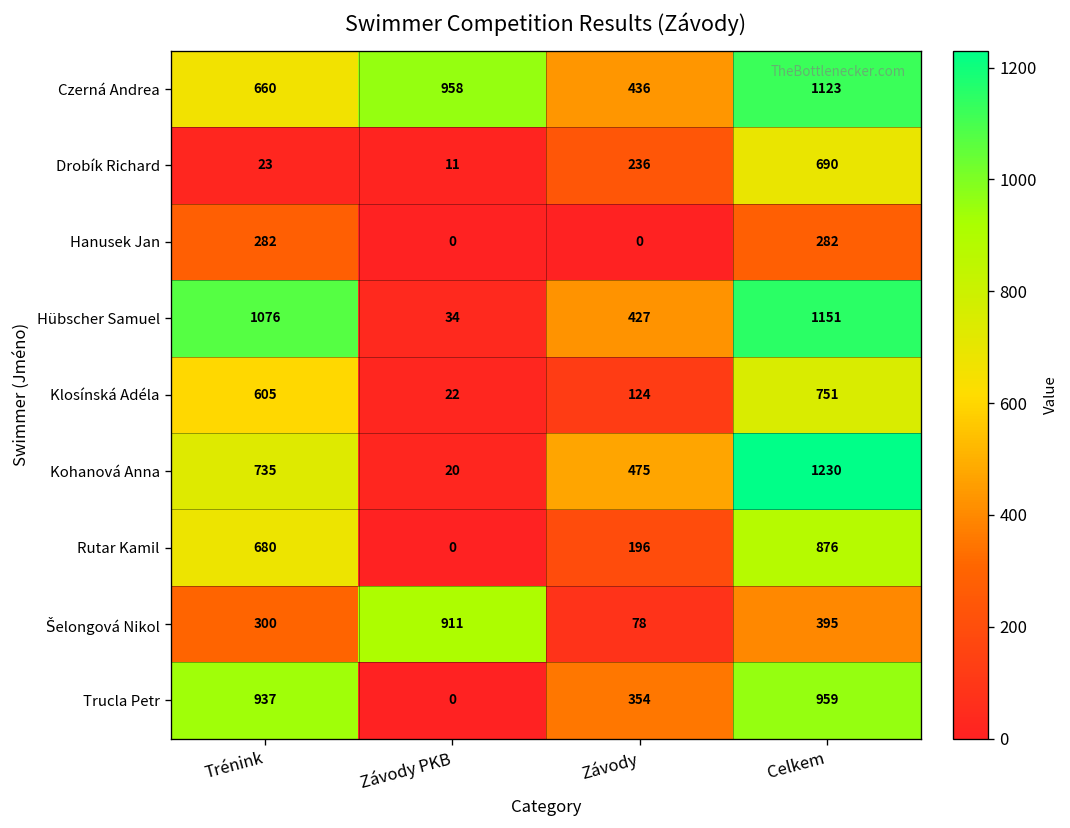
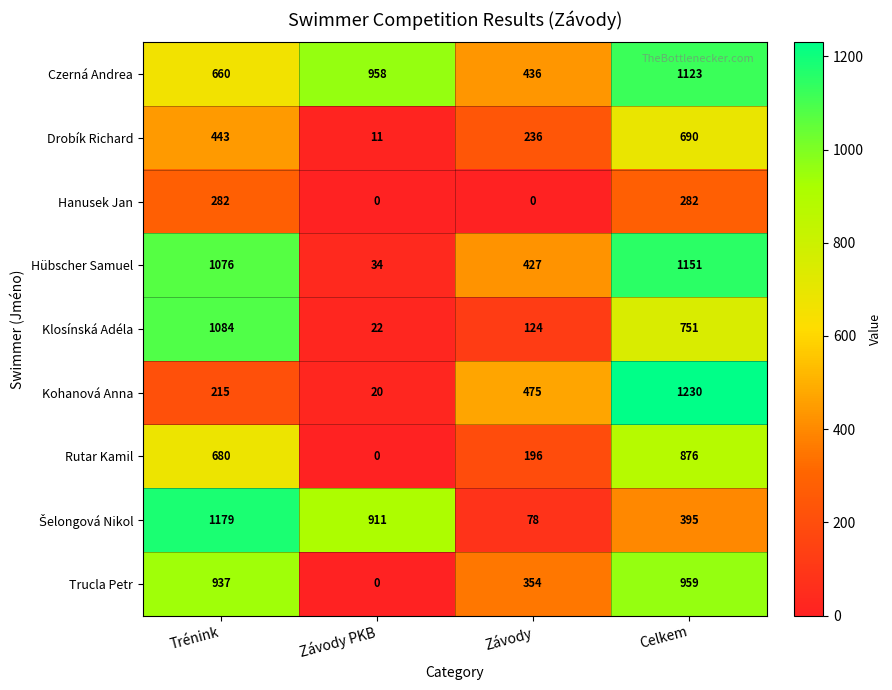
Drobík Richard, Trénink: 23 -> 443
Klosínská Adéla, Trénink: 605 -> 1084
Kohanová Anna, Trénink: 735 -> 215
Šelongová Nikol, Trénink: 300 -> 1179
